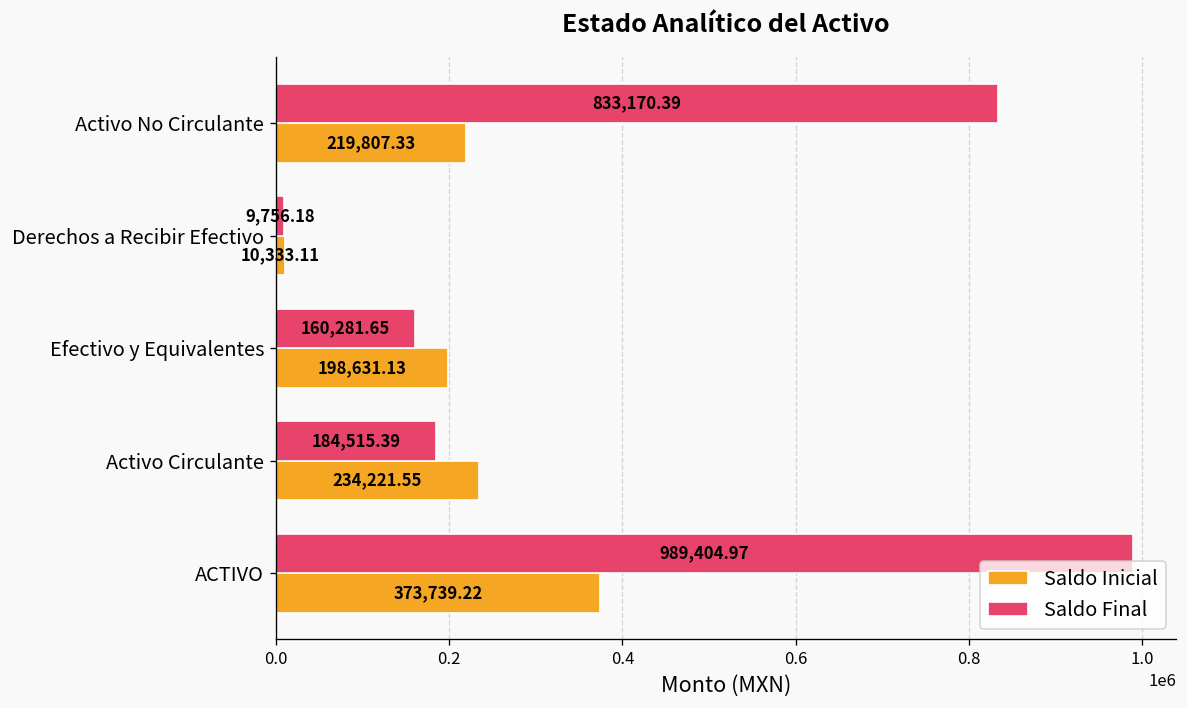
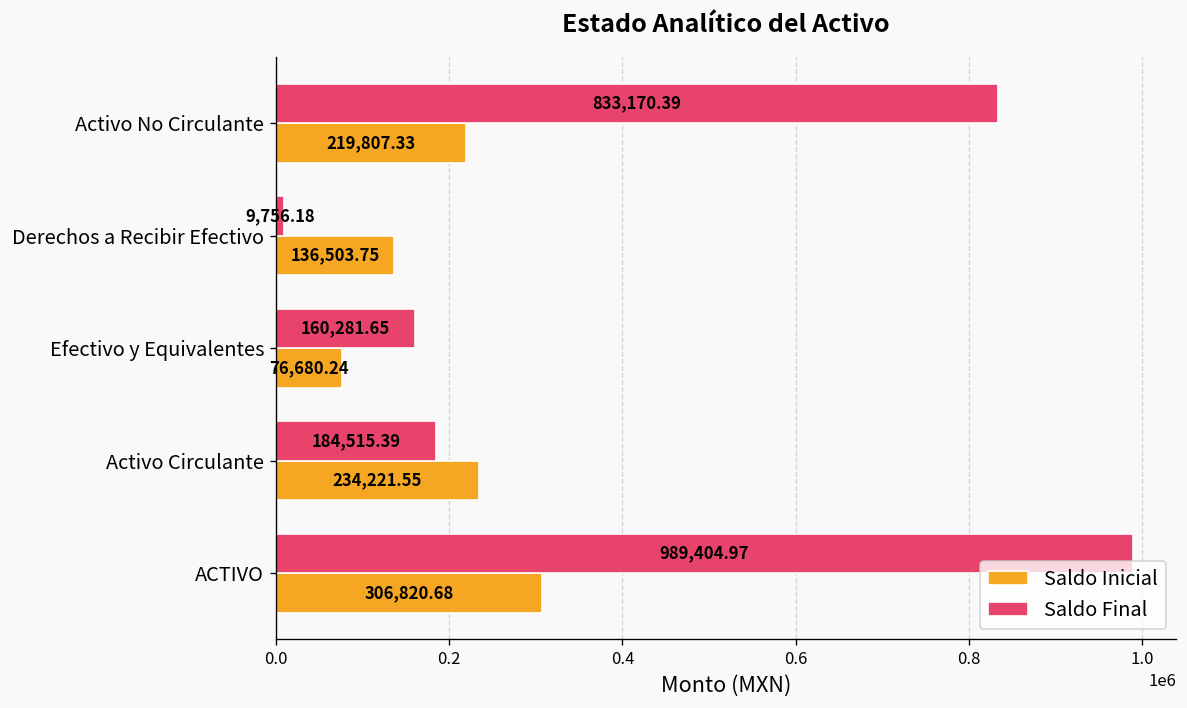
Saldo Inicial, Derechos a Recibir Efectivo: 10,333.11 -> 136,503.75
Saldo Inicial, Efectivo y Equivalentes: 198,631.13 -> 76,680.24
Saldo Inicial, ACTIVO: 373,739.22 -> 306,820.68
